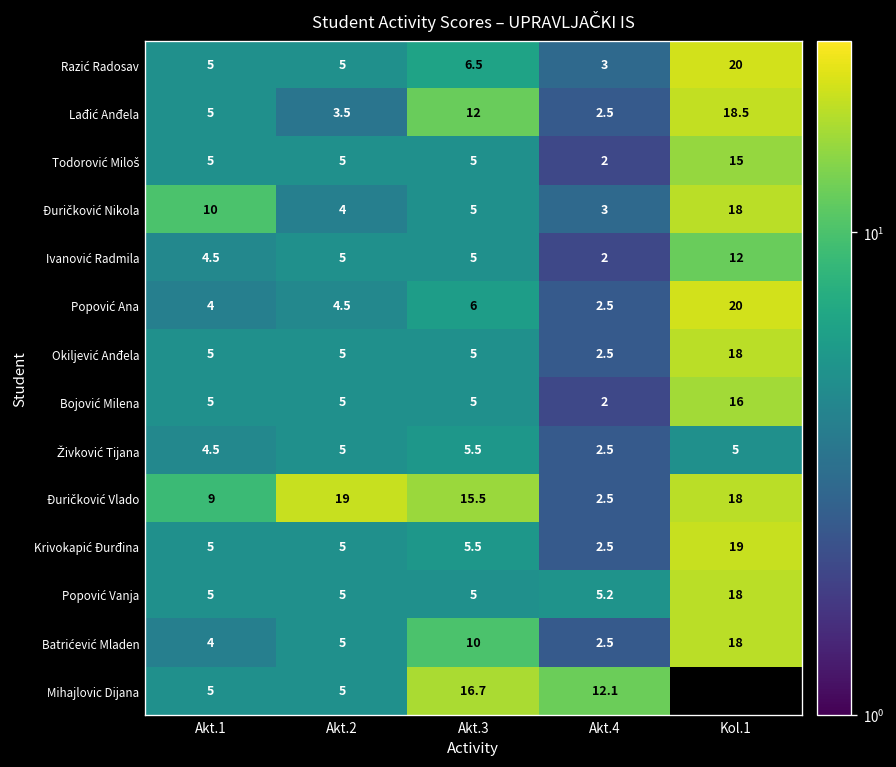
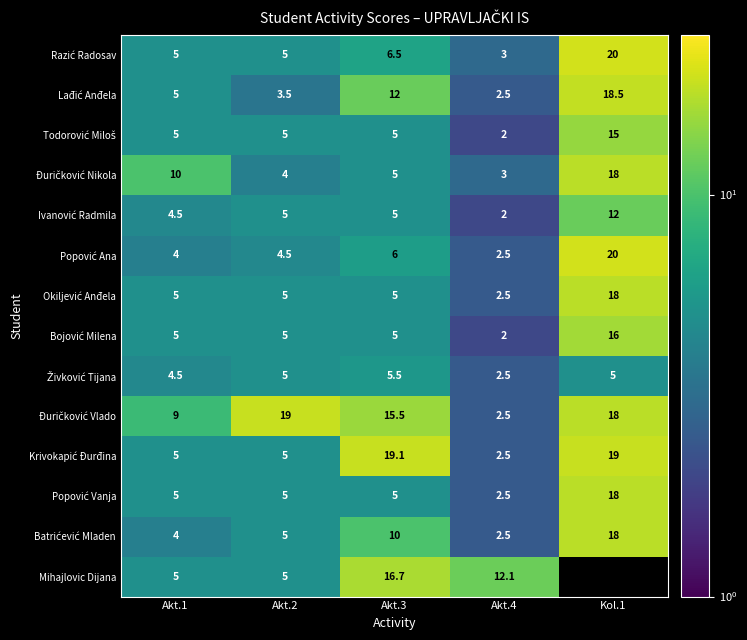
Krivokapić Đurđina, Akt.3: 5.5 -> 19.1
Popović Vanja, Akt.4: 5.2 -> 2.5
